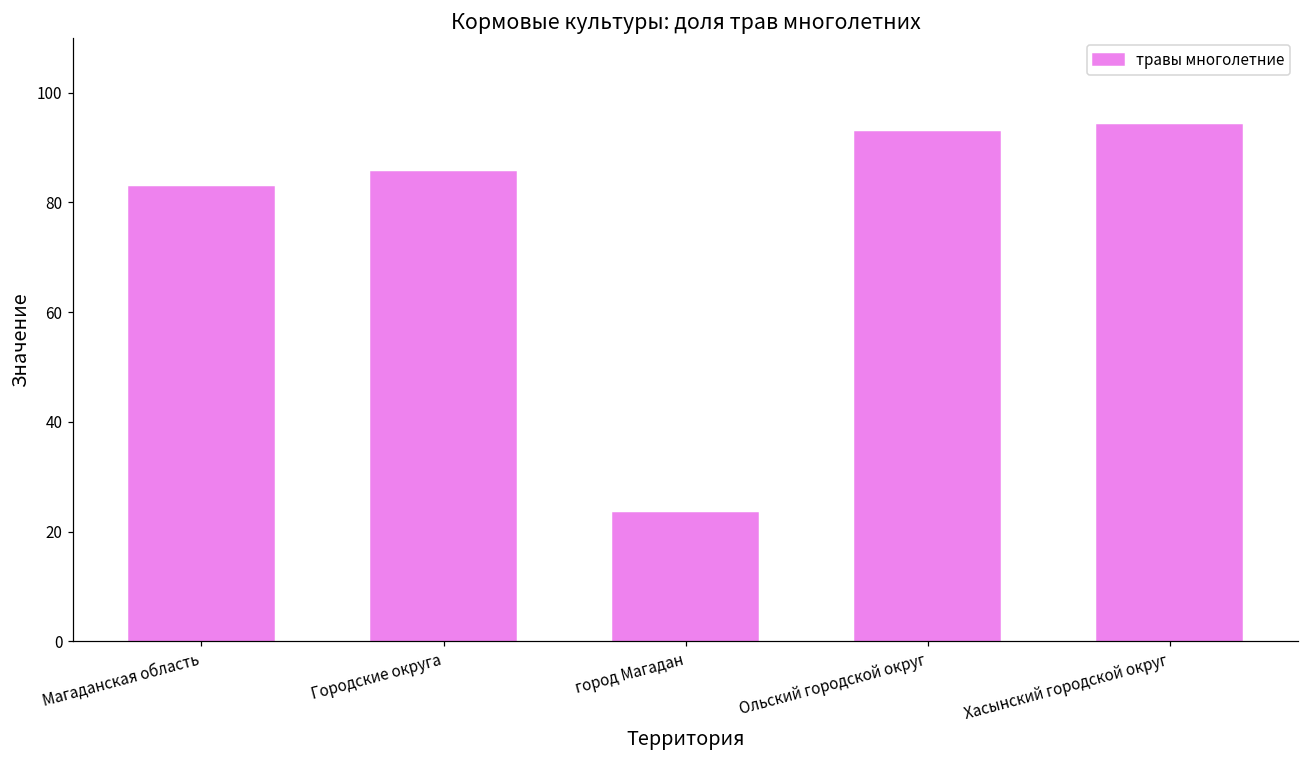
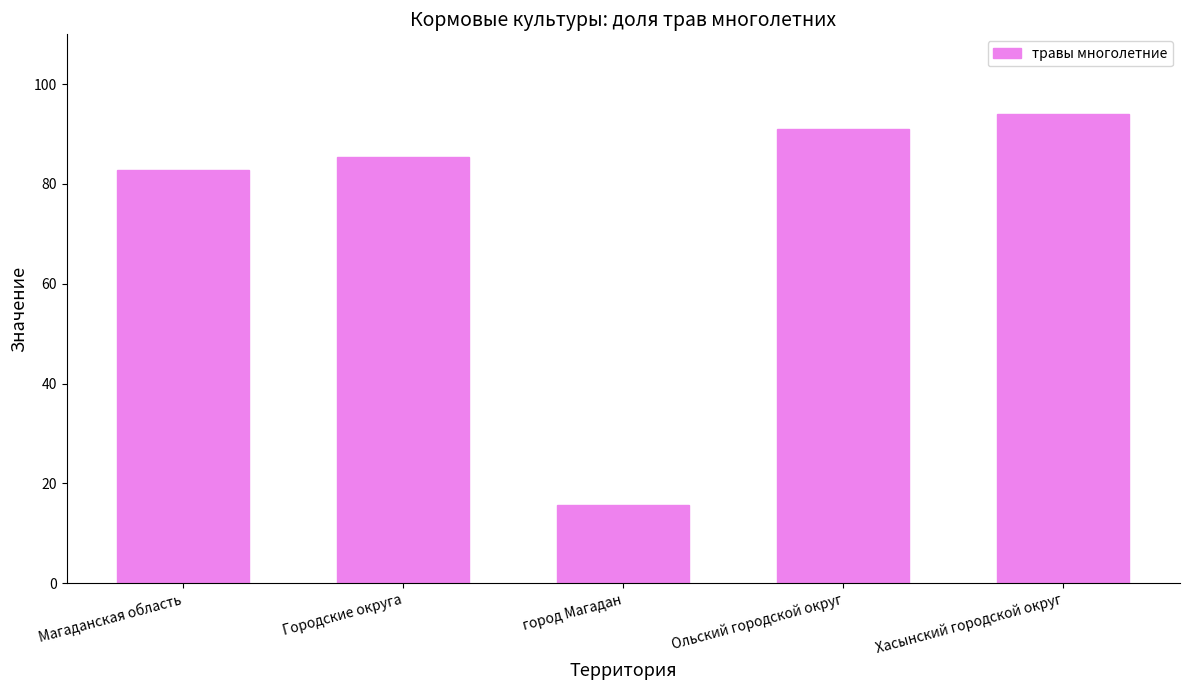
город Магадан: 23 -> 16
Ольский городской округ: 93 -> 91
